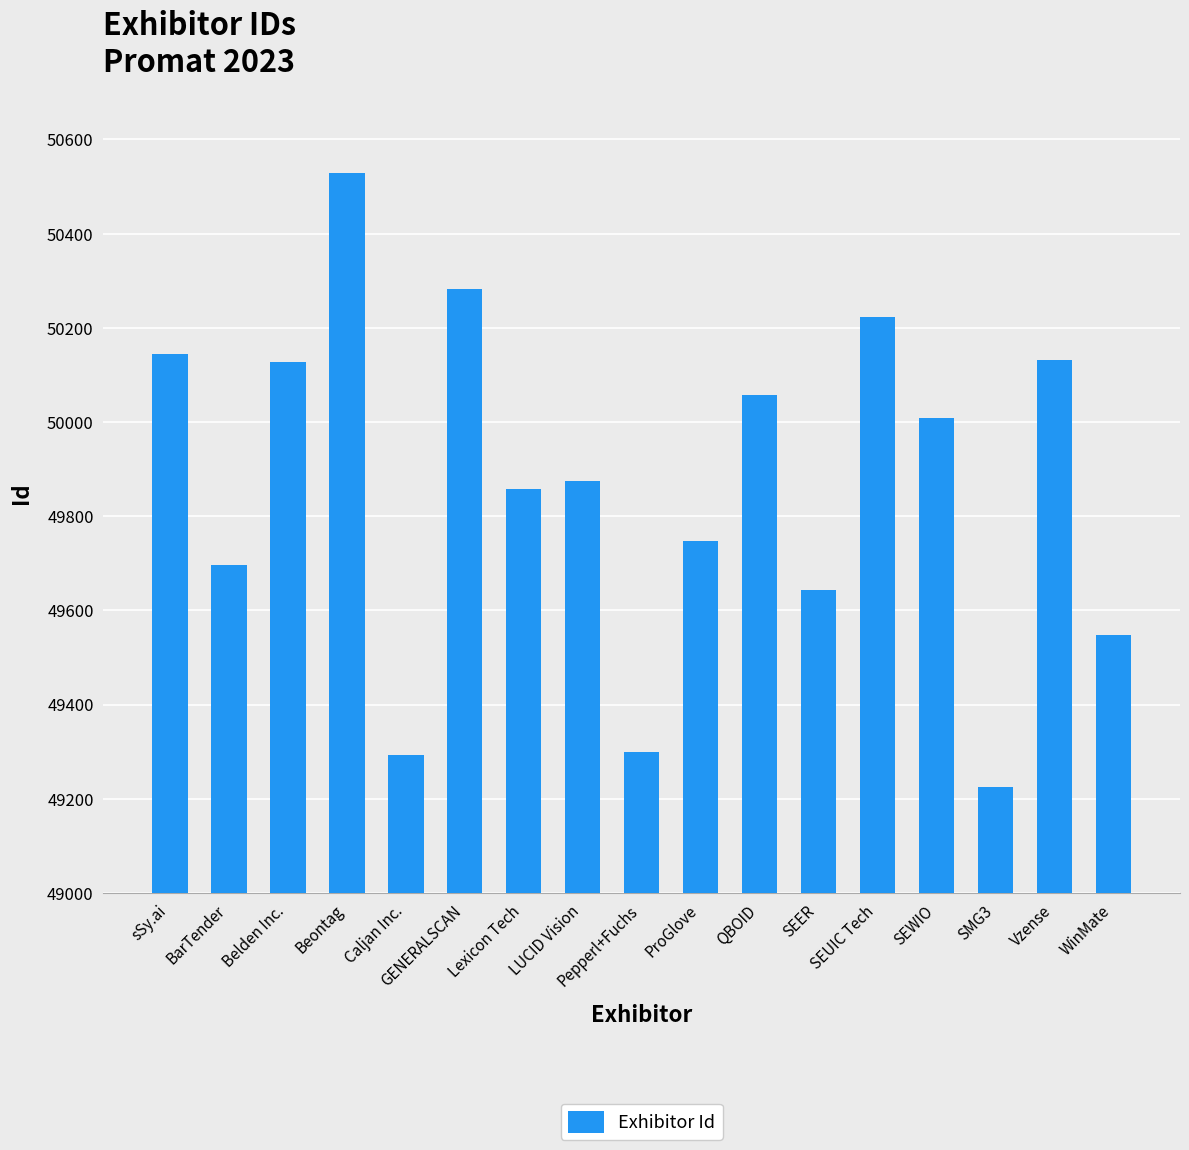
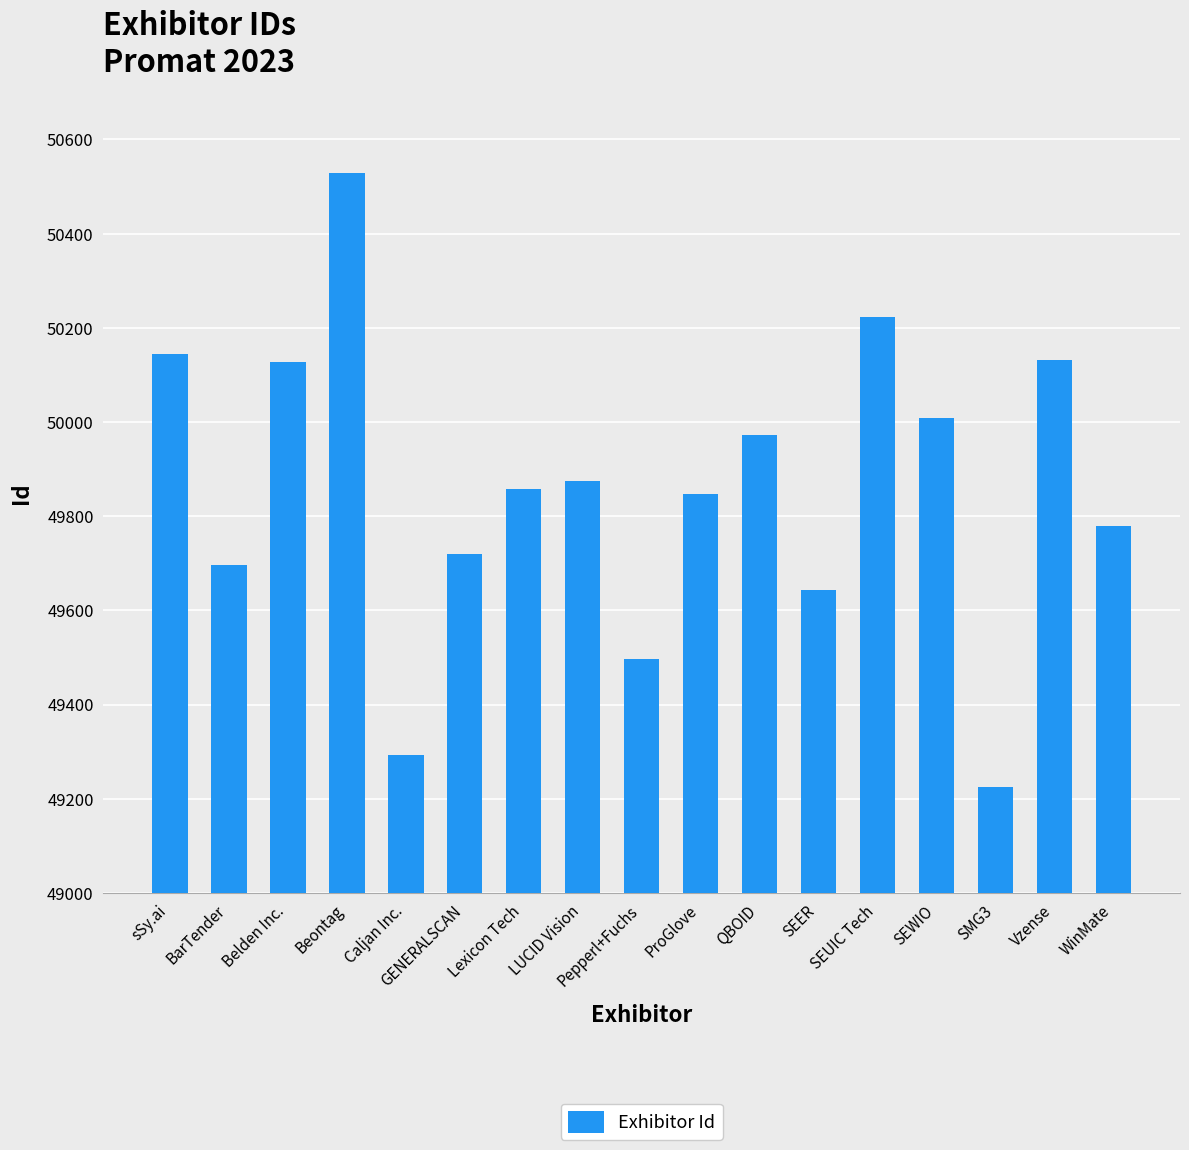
GENERALSCAN: 50280 -> 49720
Pepperl+Fuchs: 49300 -> 49500
ProGlove: 49750 -> 49850
QBOID: 50060 -> 49970
WinMate: 49550 -> 49780
